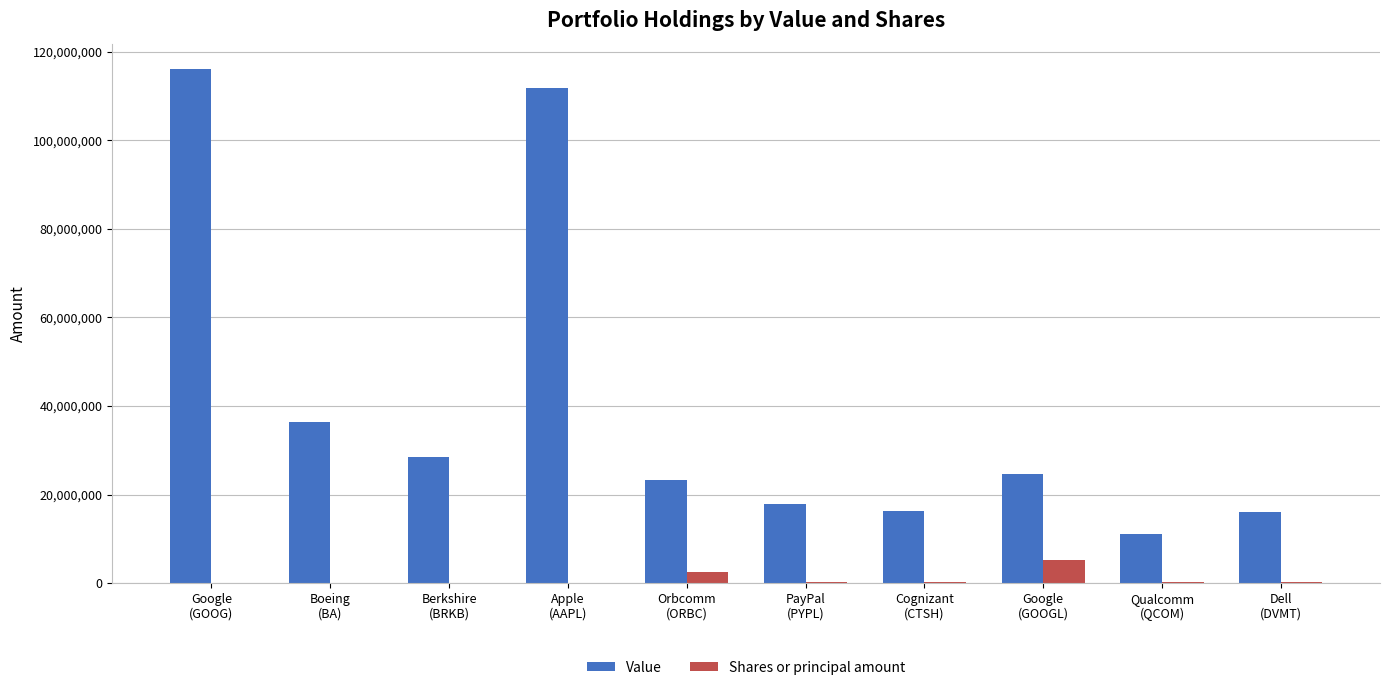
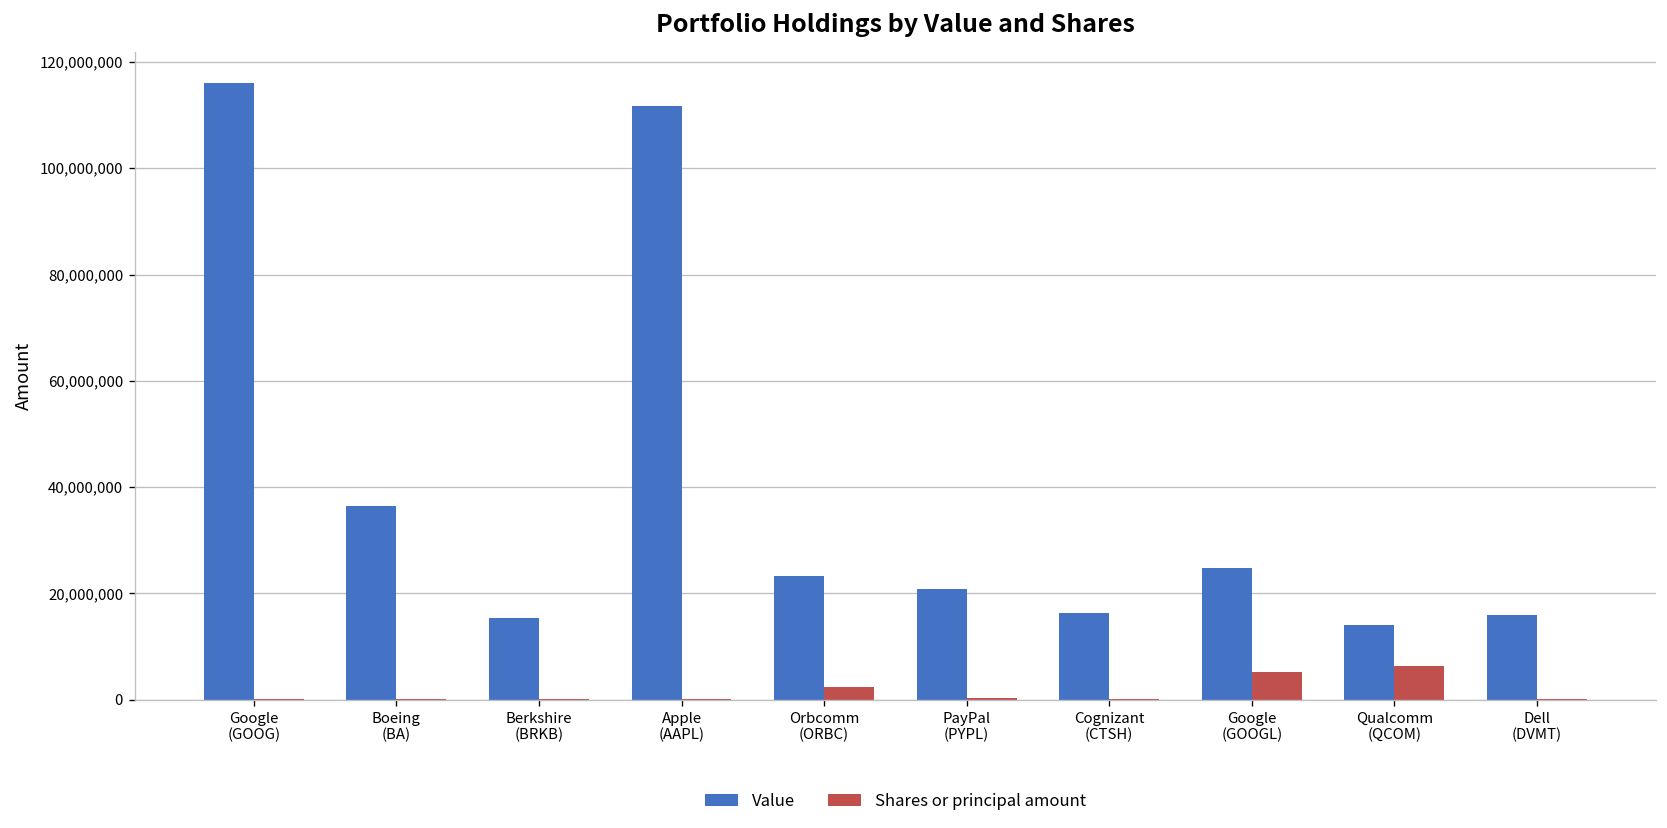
Value, Berkshire (BRKB): 29,000,000 -> 15,000,000
Value, PayPal (PYPL): 18,000,000 -> 21,000,000
Value, Qualcomm (QCOM): 11,000,000 -> 14,000,000
Shares or principal amount, Qualcomm (QCOM): 0 -> 6,000,000
